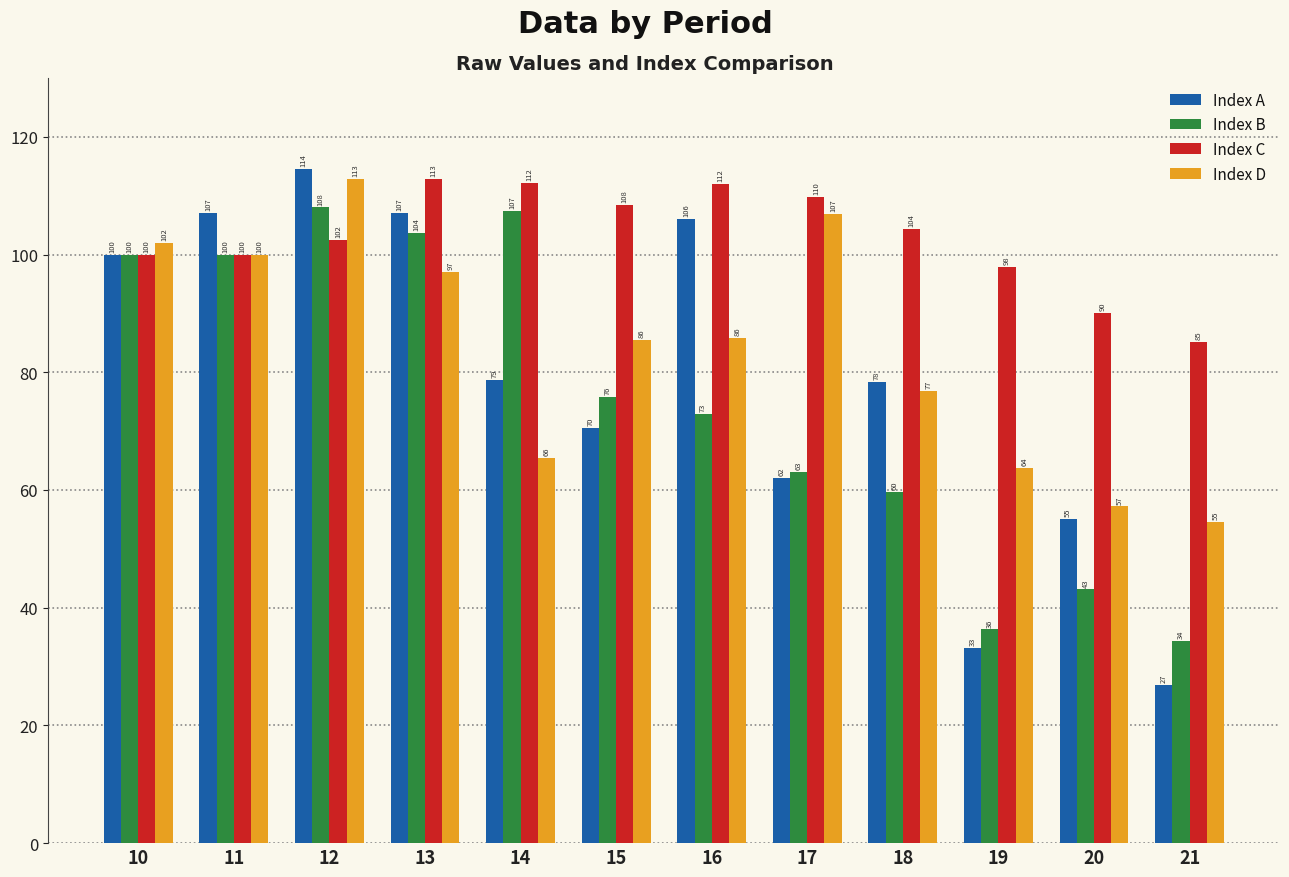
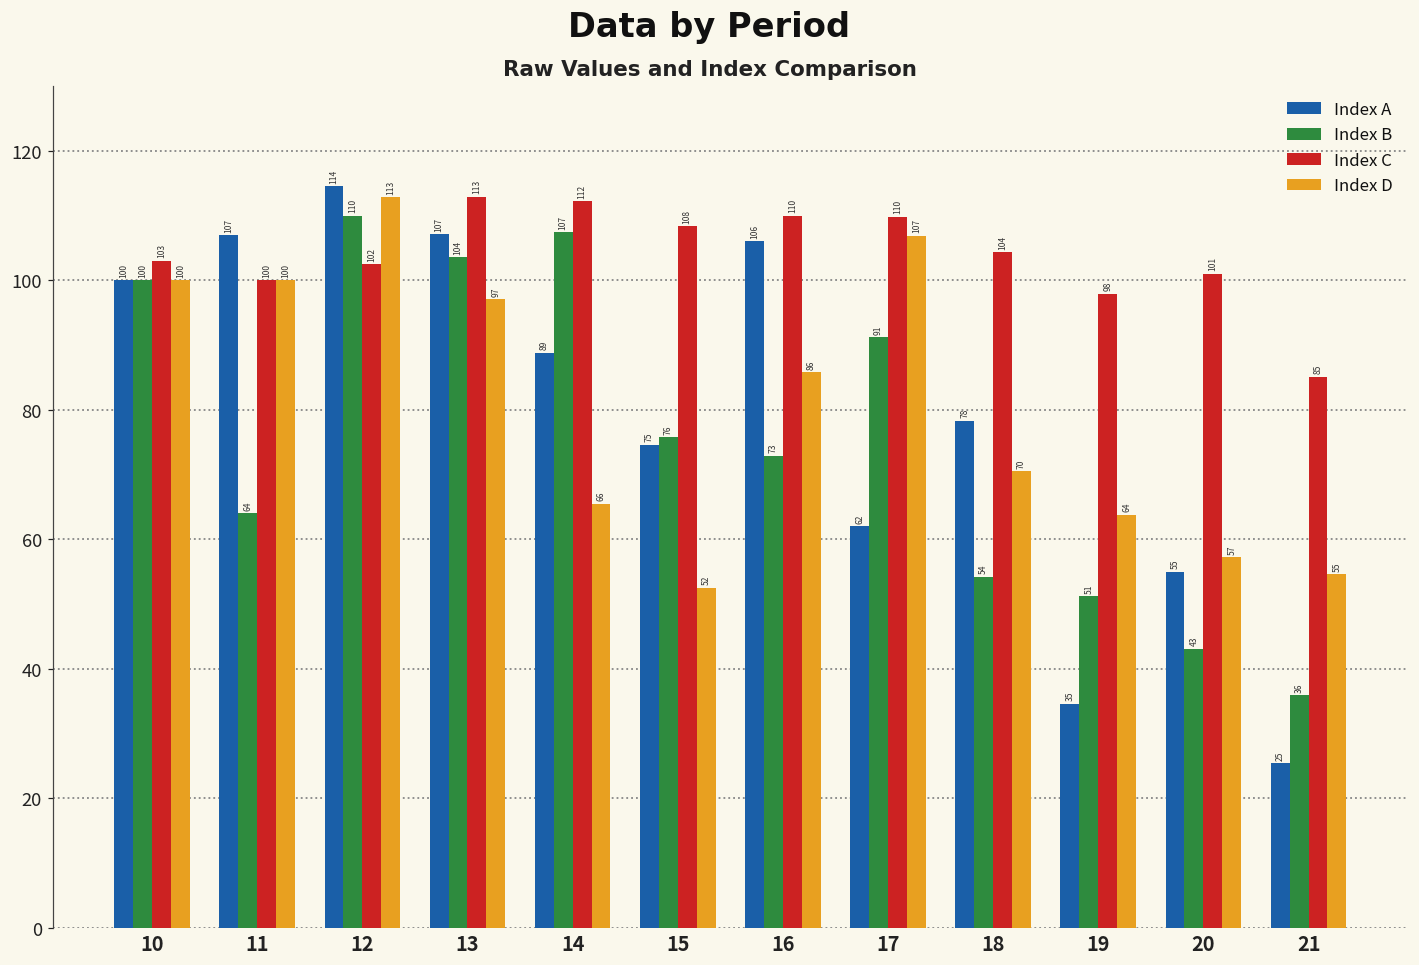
Index C, 10: 100 -> 103
Index D, 10: 102 -> 100
Index B, 11: 100 -> 64
Index B, 12: 108 -> 110
Index A, 14: 79 -> 89
Index A, 15: 70 -> 75
Index D, 15: 86 -> 52
Index C, 16: 112 -> 110
Index B, 17: 63 -> 91
Index B, 18: 60 -> 54
Index D, 18: 77 -> 70
Index A, 19: 33 -> 35
Index B, 19: 36 -> 51
Index C, 20: 90 -> 101
Index A, 21: 27 -> 25
Index B, 21: 34 -> 36
